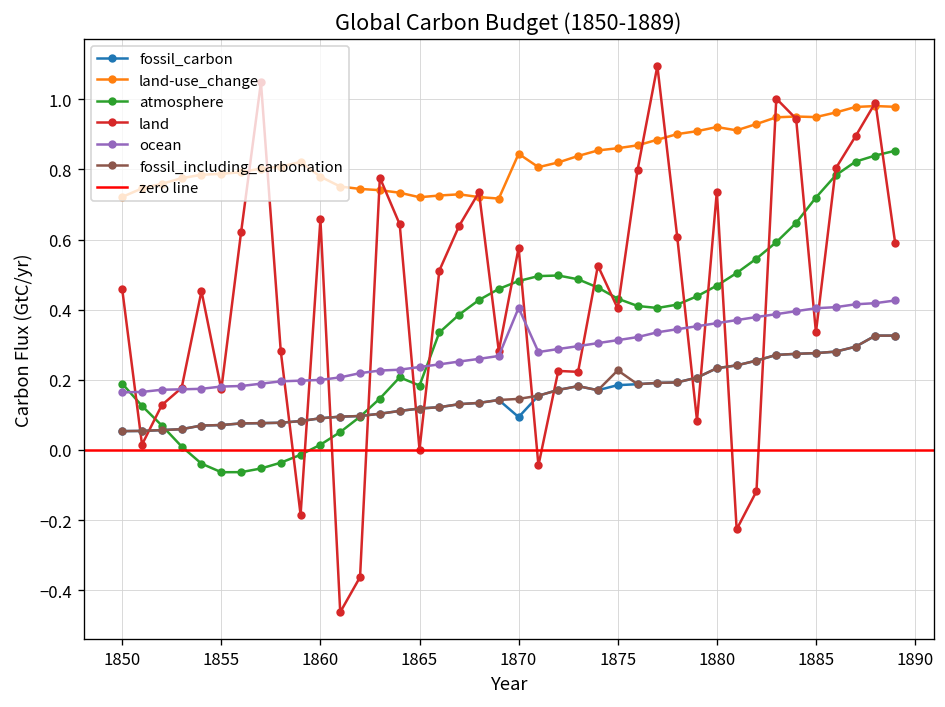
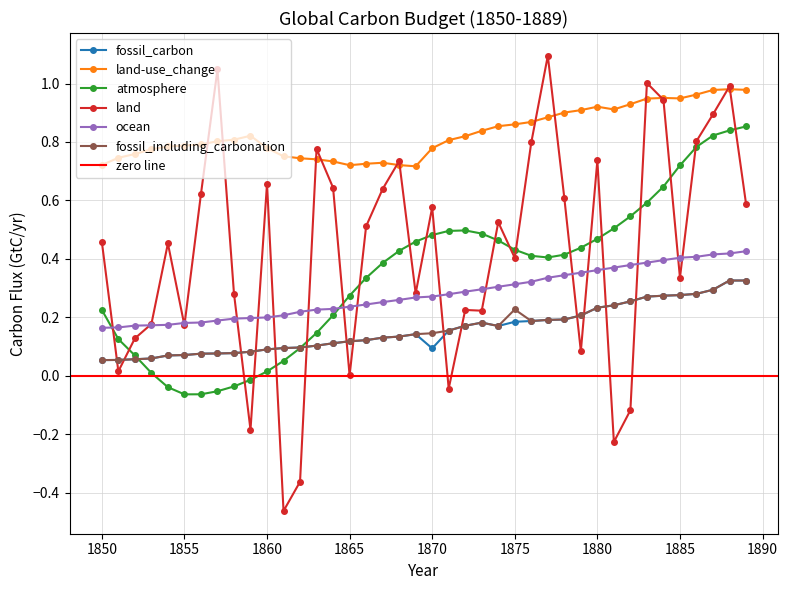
atmosphere, 1850: 0.19 -> 0.23
atmosphere, 1865: 0.18 -> 0.27
land-use_change, 1870: 0.84 -> 0.78
ocean, 1870: 0.41 -> 0.27
